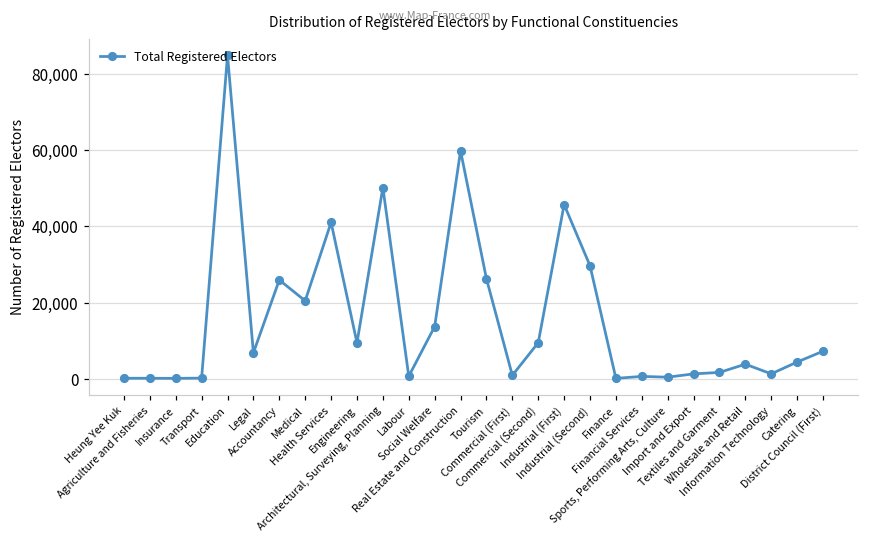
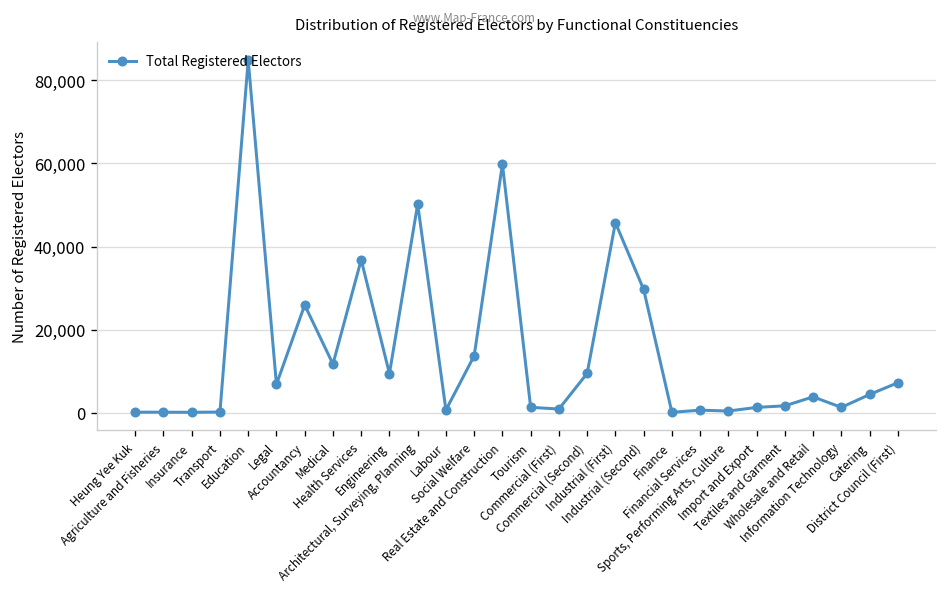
Medical: 20,000 -> 12,000
Health Services: 41,000 -> 37,000
Tourism: 26,000 -> 1,000
